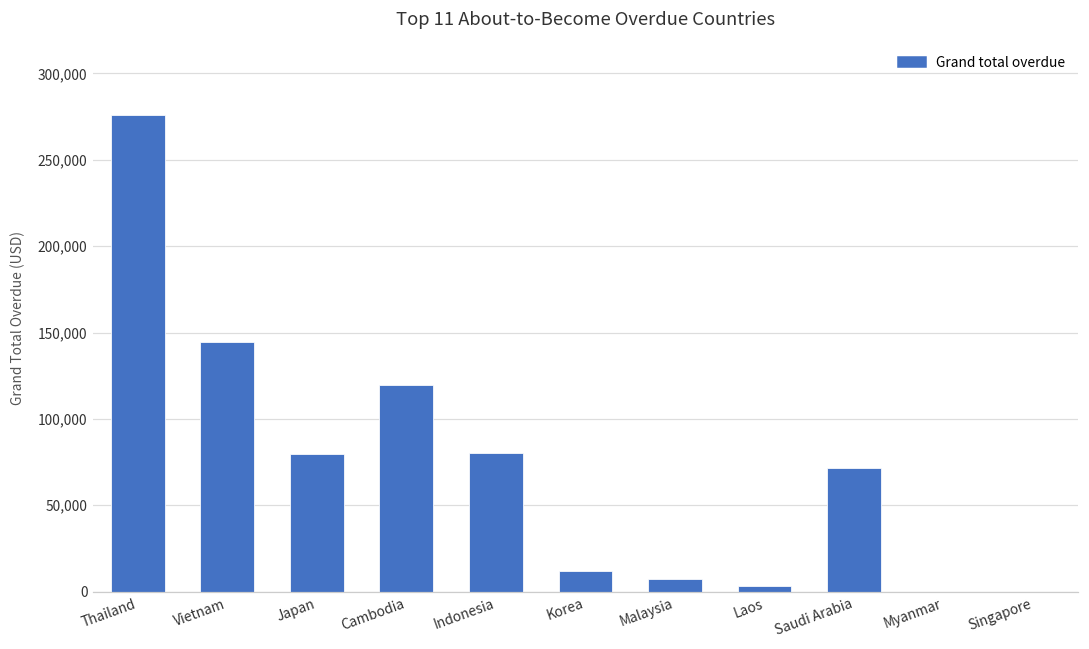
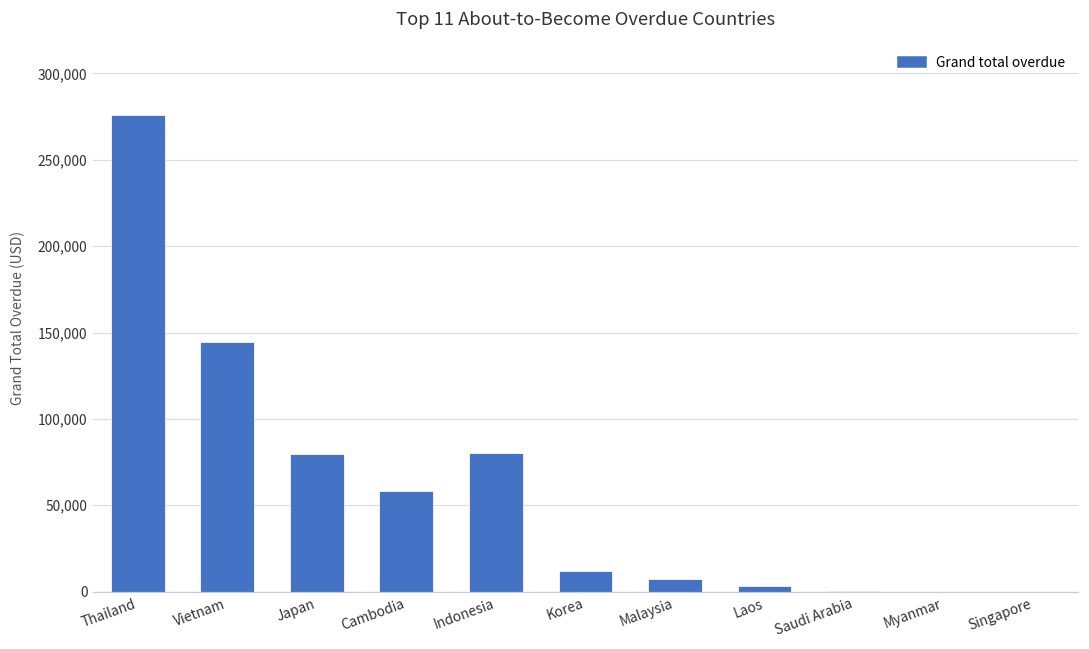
Cambodia: 119,000 -> 58,000
Saudi Arabia: 71,000 -> 0
